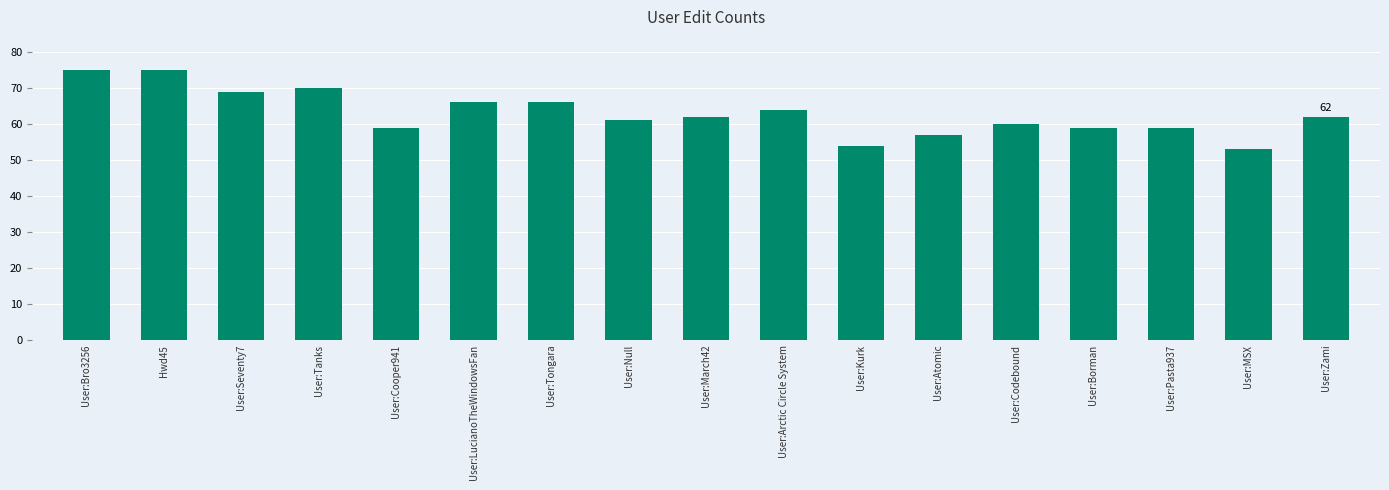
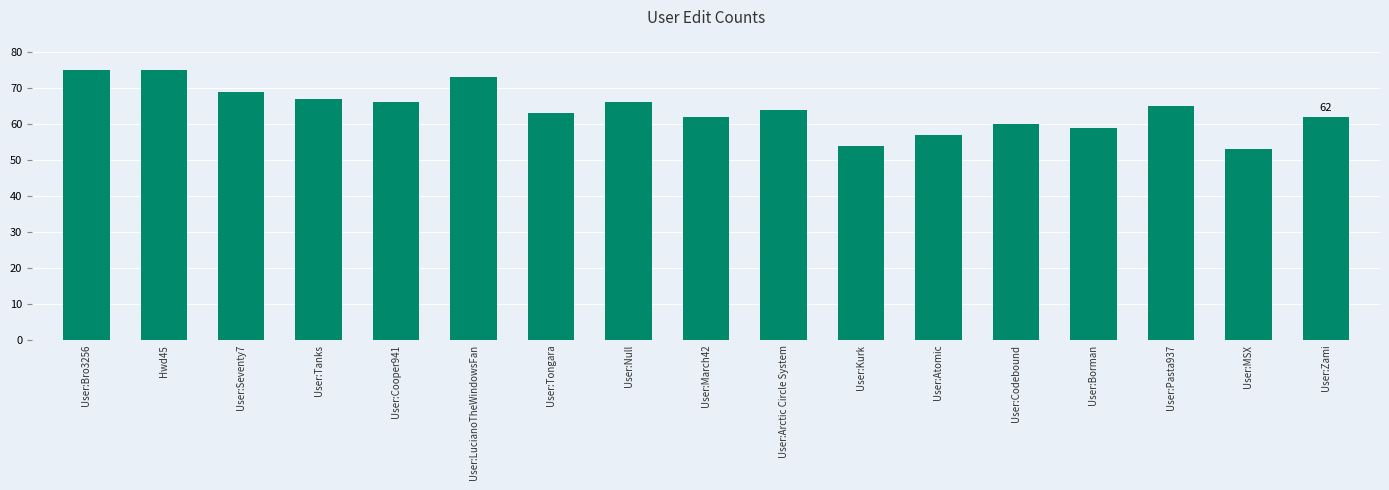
User:Tanks: 70 -> 67
User:Cooper941: 59 -> 66
User:LucianoTheWindowsFan: 66 -> 73
User:Tongara: 66 -> 63
User:Null: 61 -> 66
User:Pasta937: 59 -> 65
